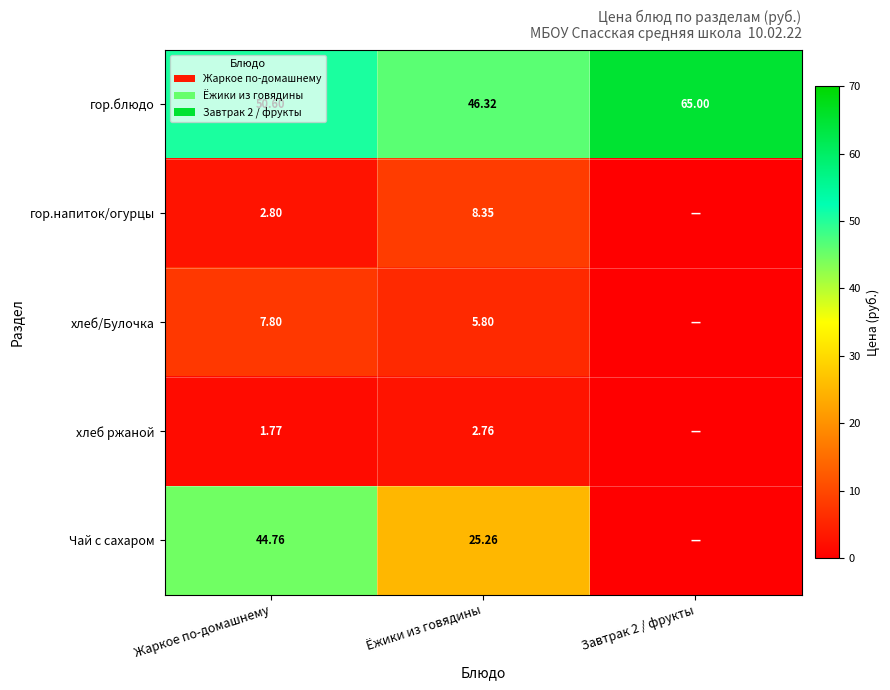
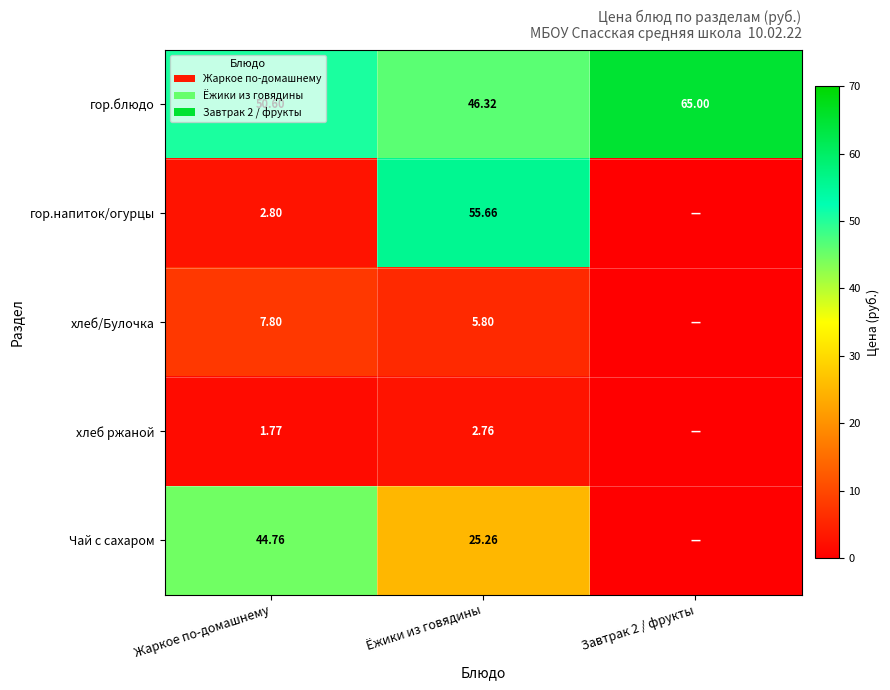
гор.напиток/огурцы, Ёжики из говядины: 8.35 -> 55.66
